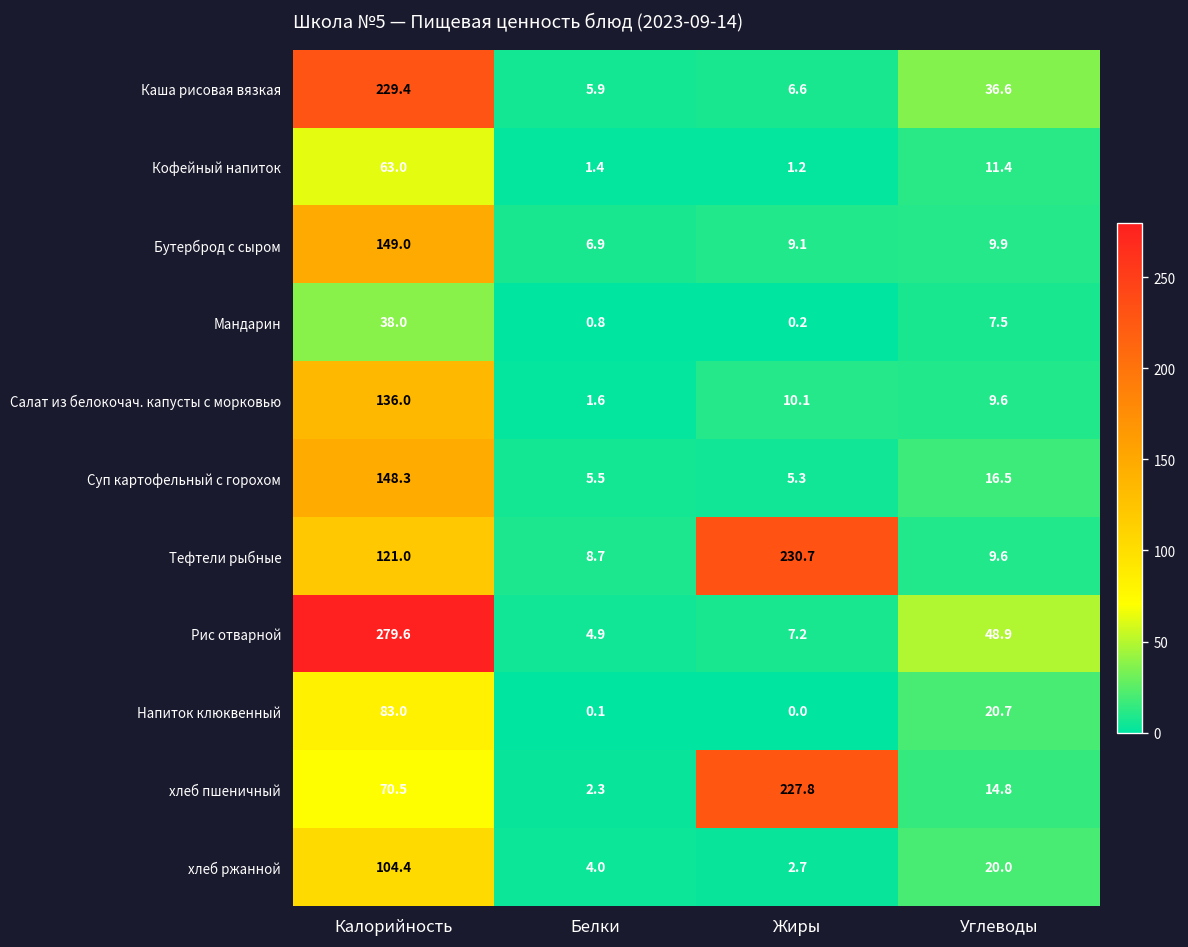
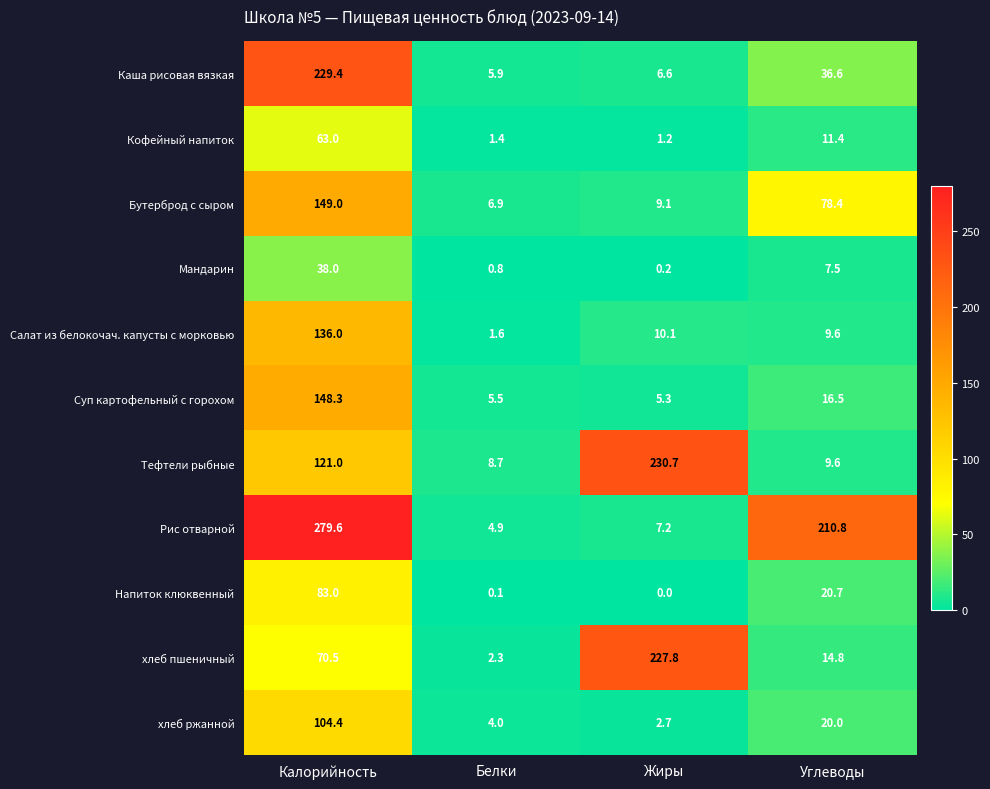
Бутерброд с сыром, Углеводы: 9.9 -> 78.4
Рис отварной, Углеводы: 48.9 -> 210.8
